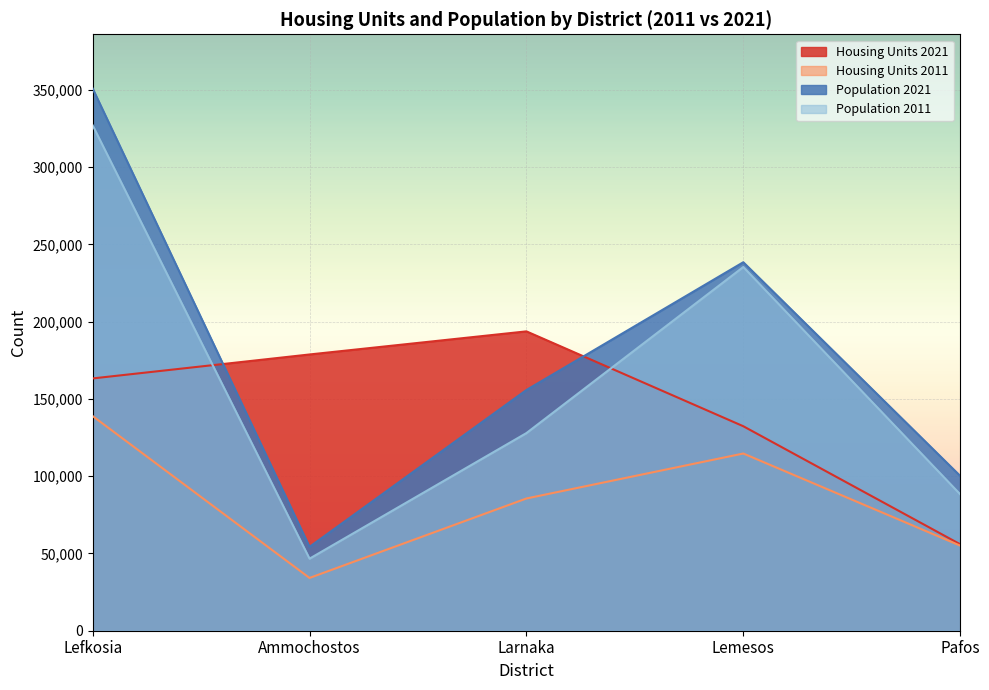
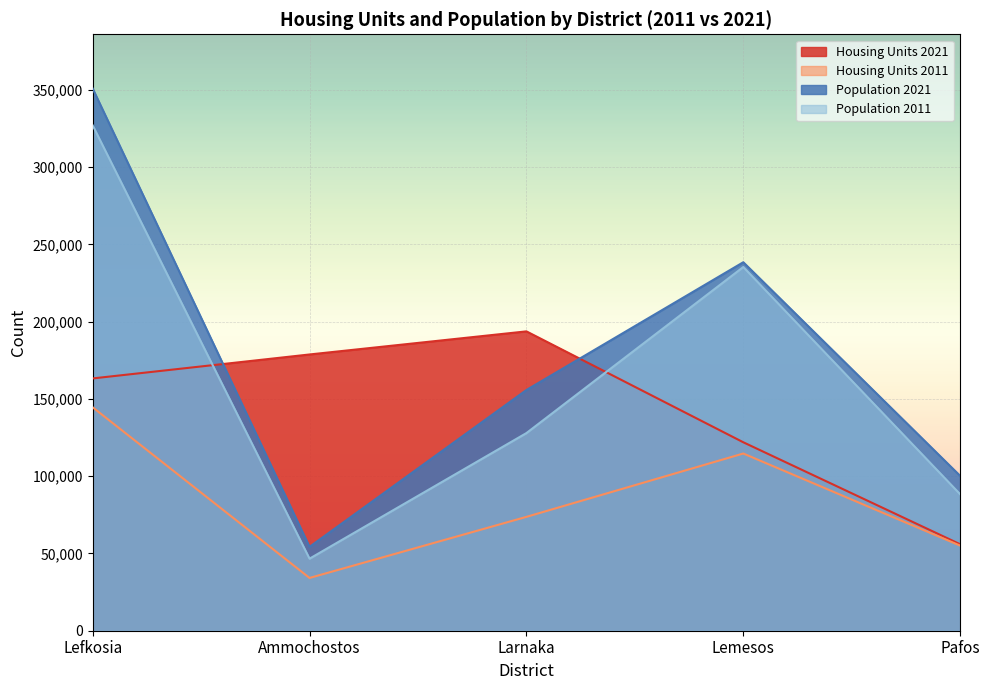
Housing Units 2011, Lefkosia: 139,000 -> 145,000
Housing Units 2011, Larnaka: 86,000 -> 74,000
Housing Units 2021, Lemesos: 132,000 -> 122,000
